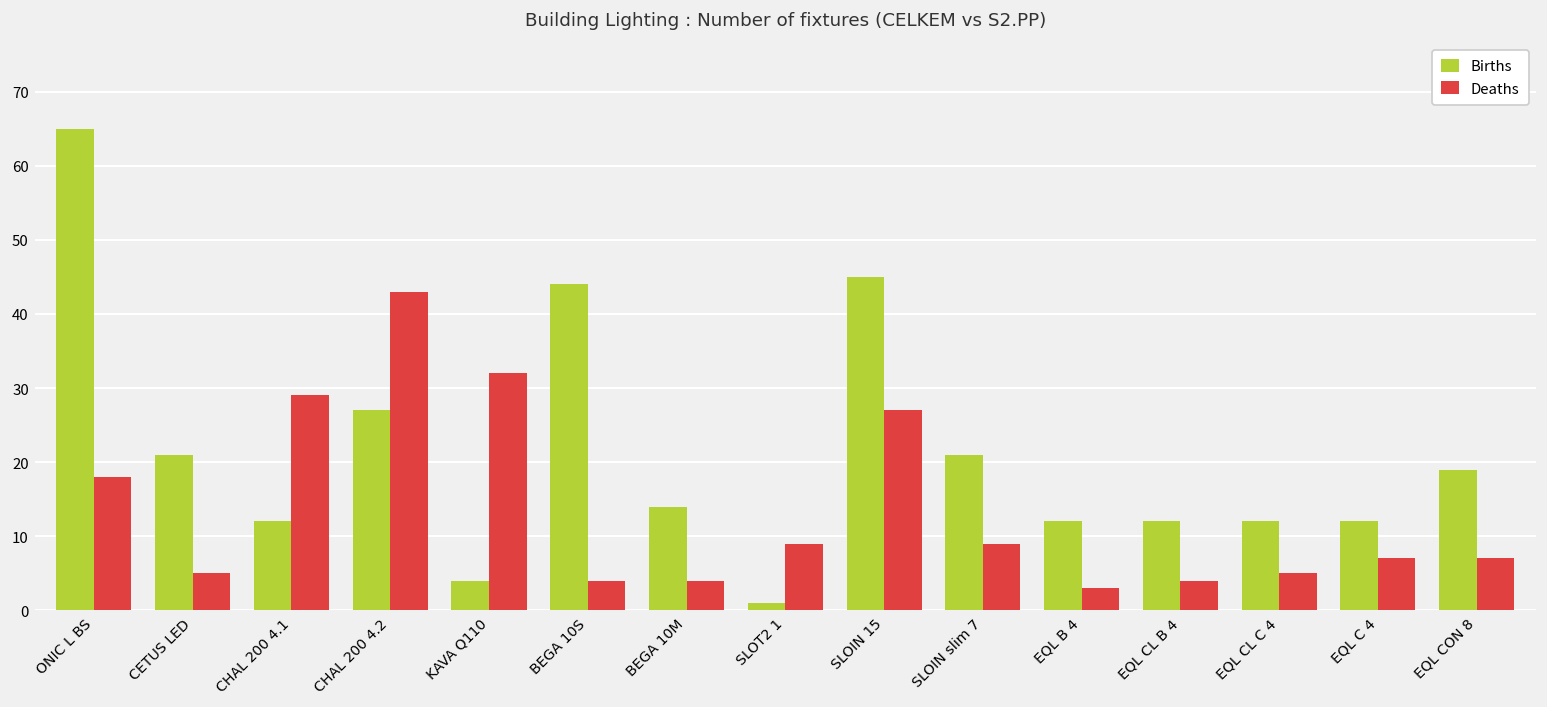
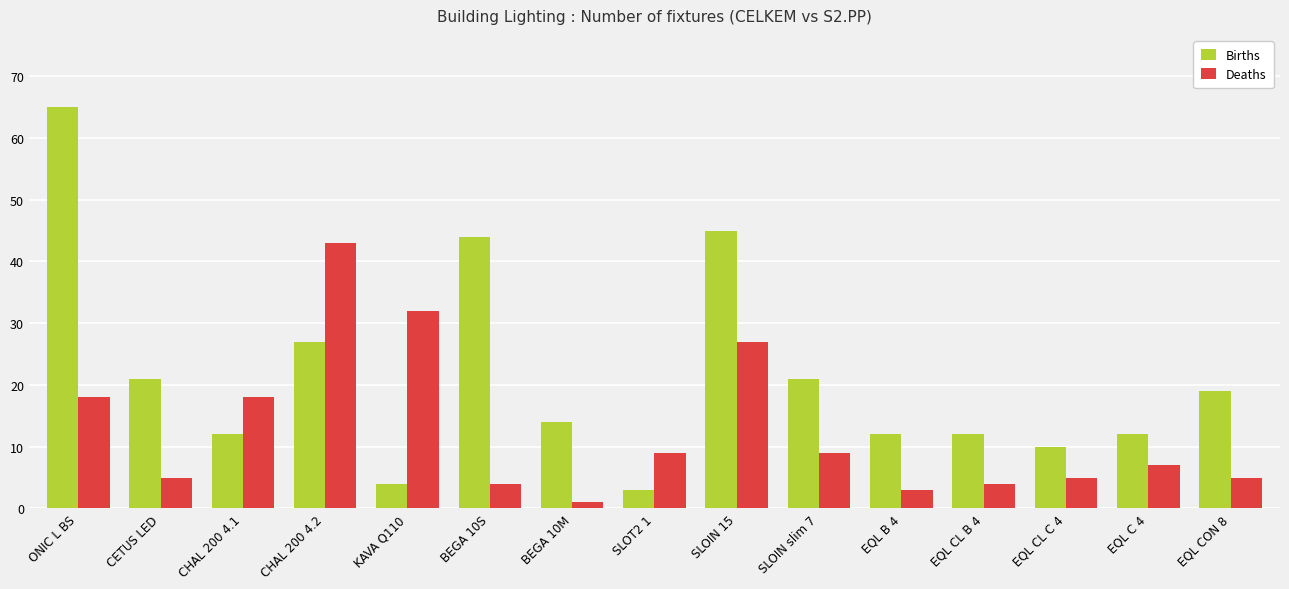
Deaths, CHAL 200 4.1: 29 -> 18
Deaths, BEGA 10M: 4 -> 1
Births, SLOT2 1: 1 -> 3
Births, EQL CL C 4: 12 -> 10
Deaths, EQL CON 8: 7 -> 5
